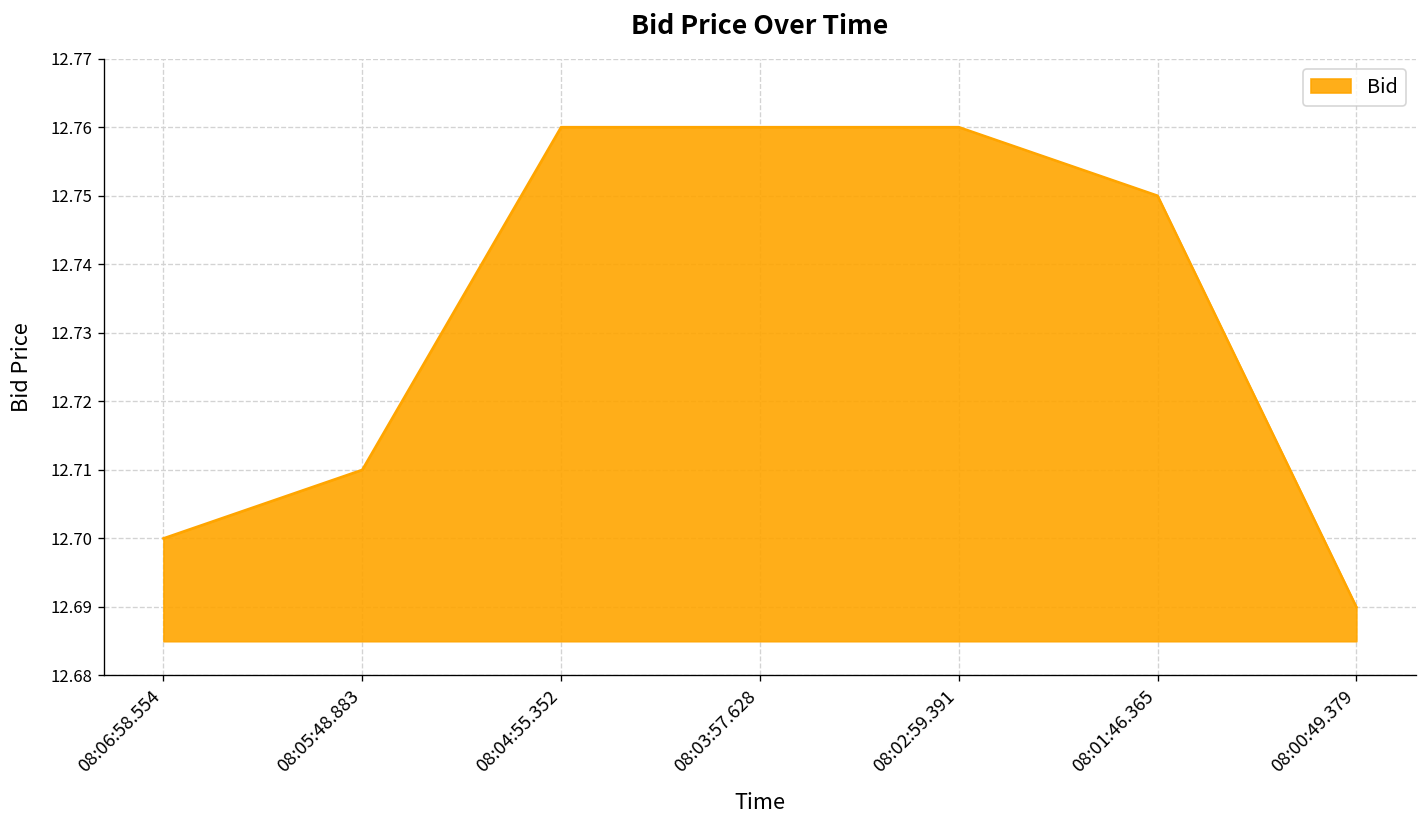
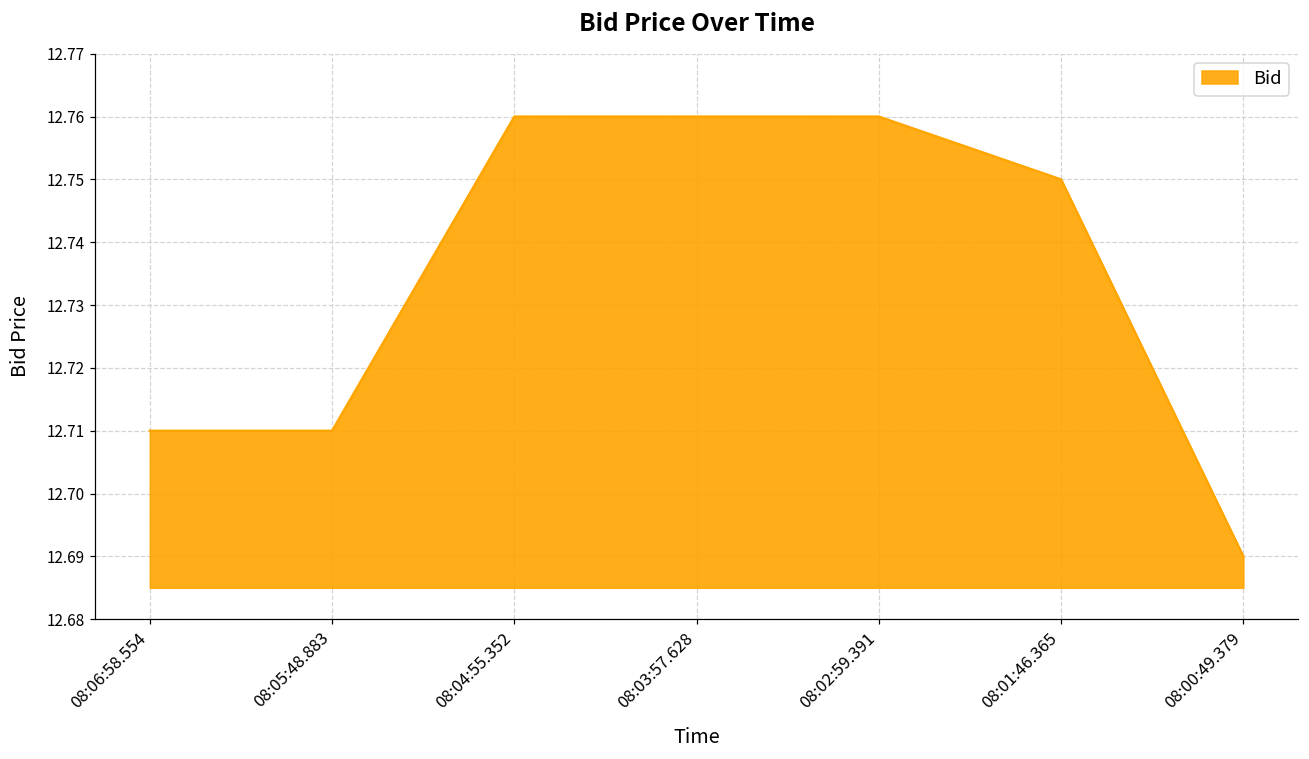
08:06:58.554: 12.70 -> 12.71
